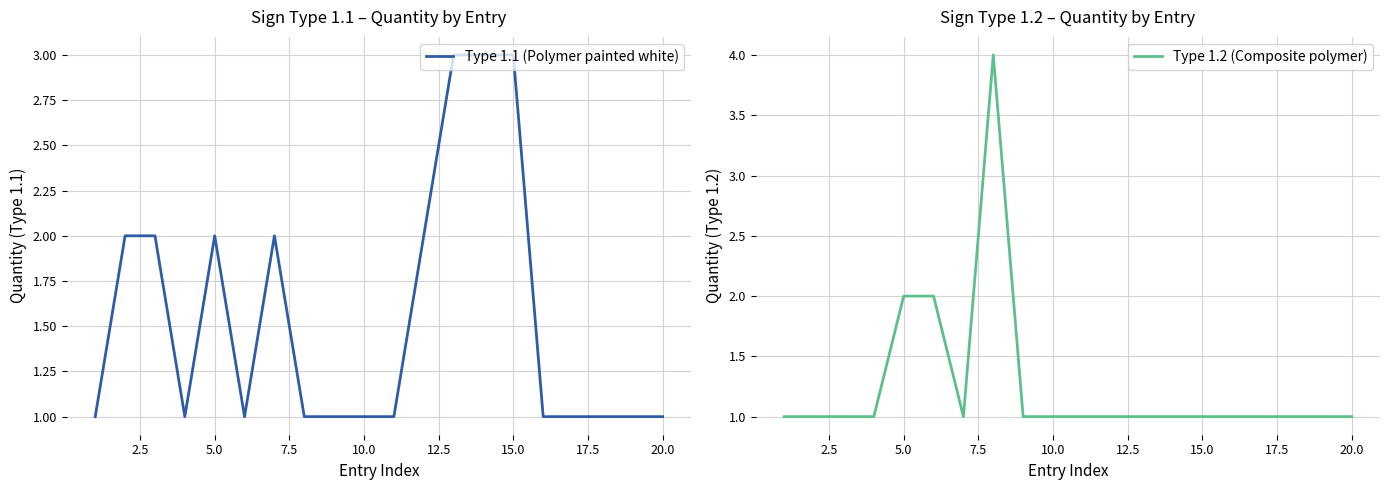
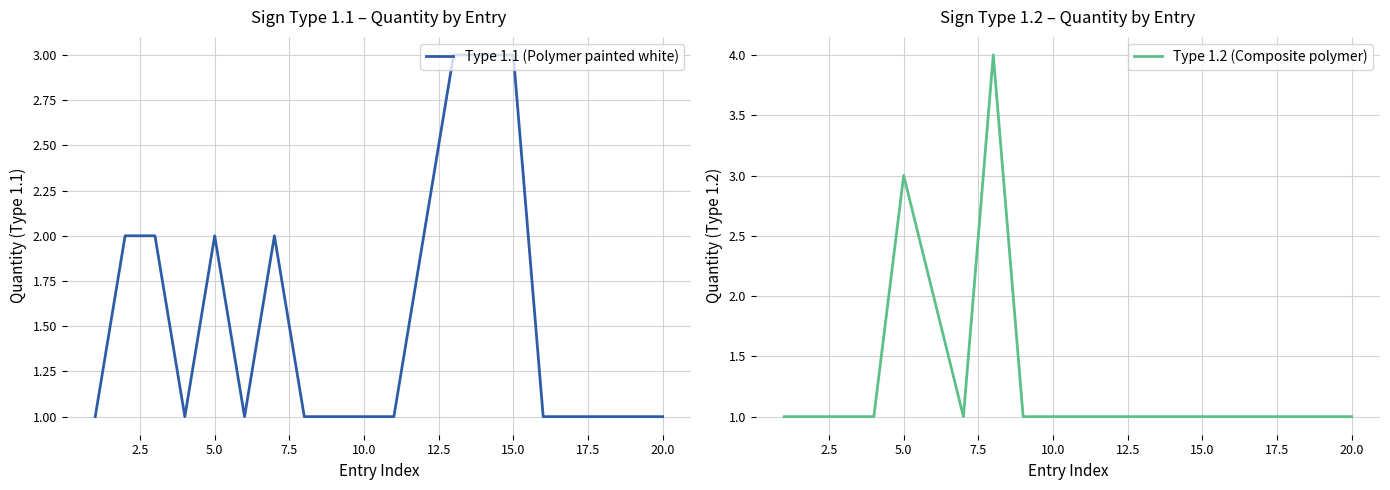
Sign Type 1.2 – Quantity by Entry, 5.0: 2 -> 3
